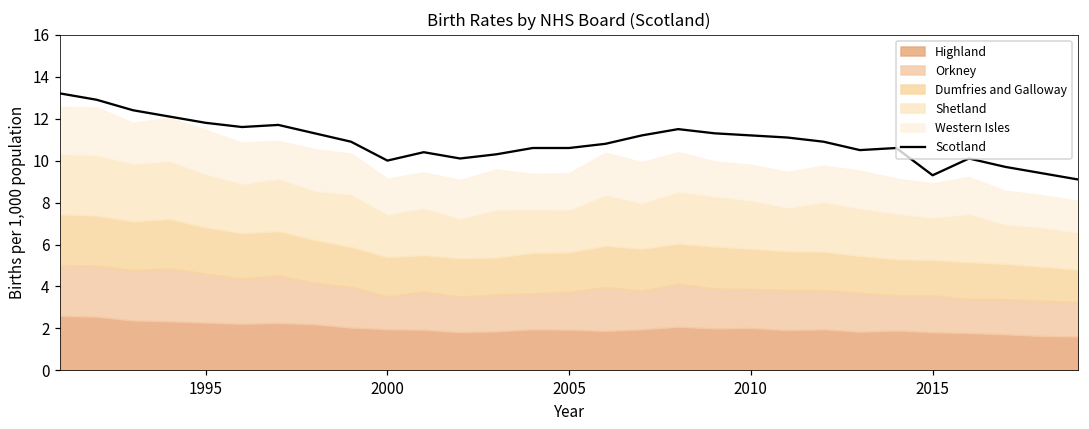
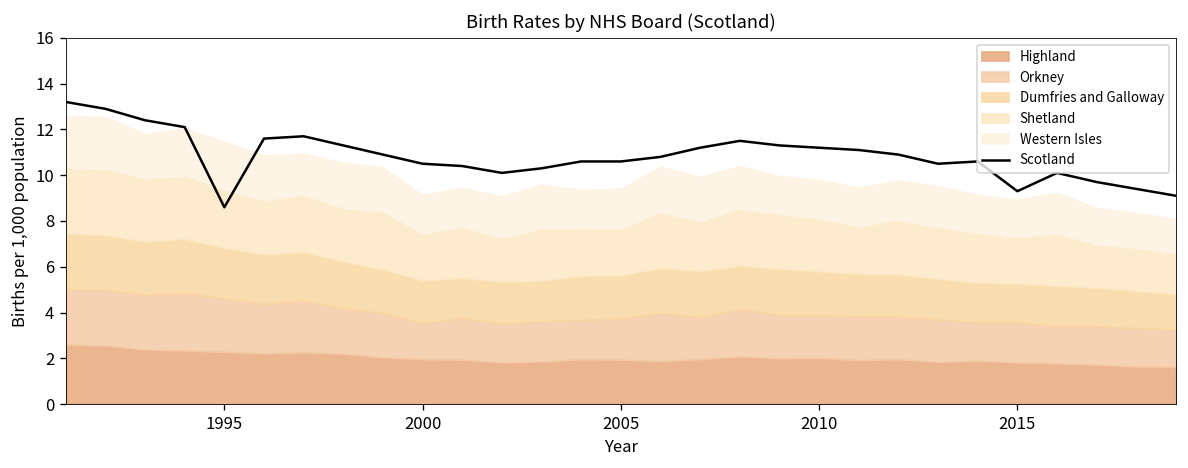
Scotland, 1995: 11.8 -> 8.6
Scotland, 2000: 10.0 -> 10.5
